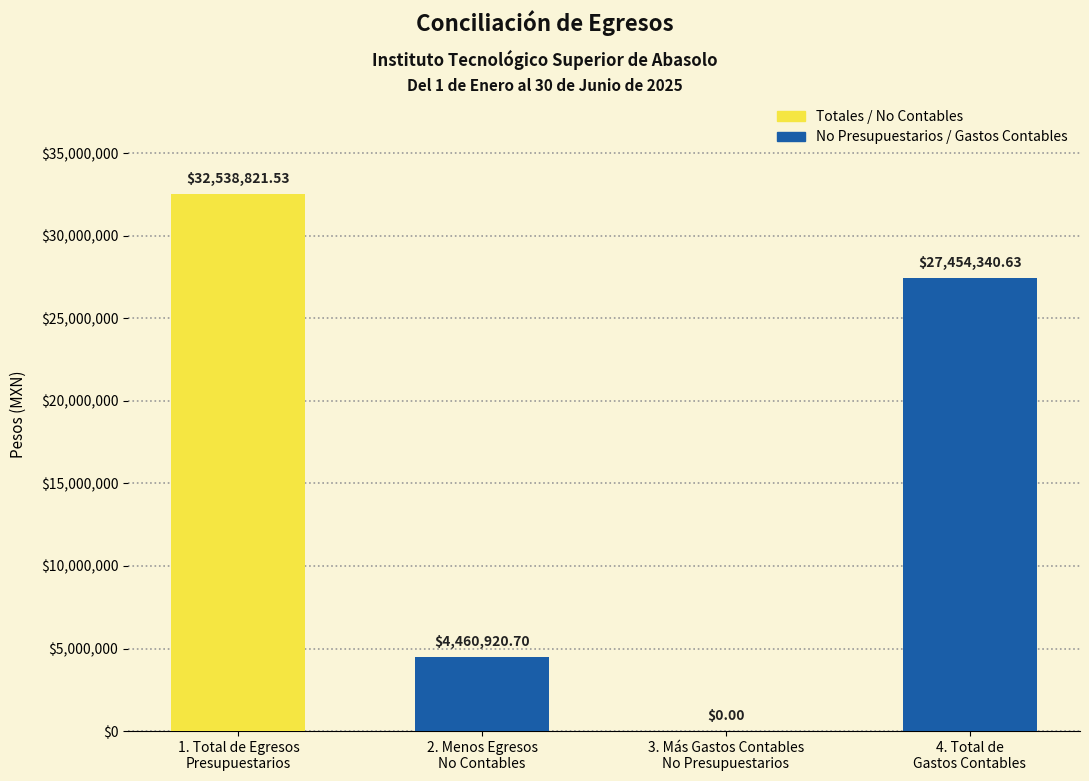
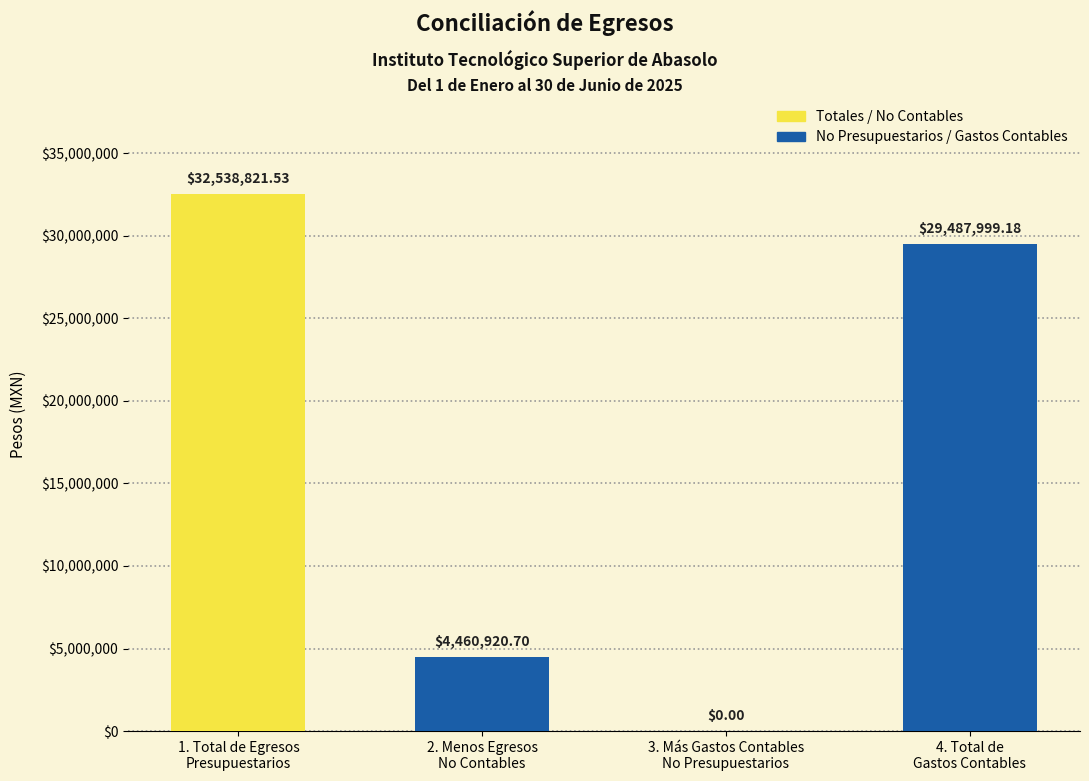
4. Total de Gastos Contables: $27,454,340.63 -> $29,487,999.18
